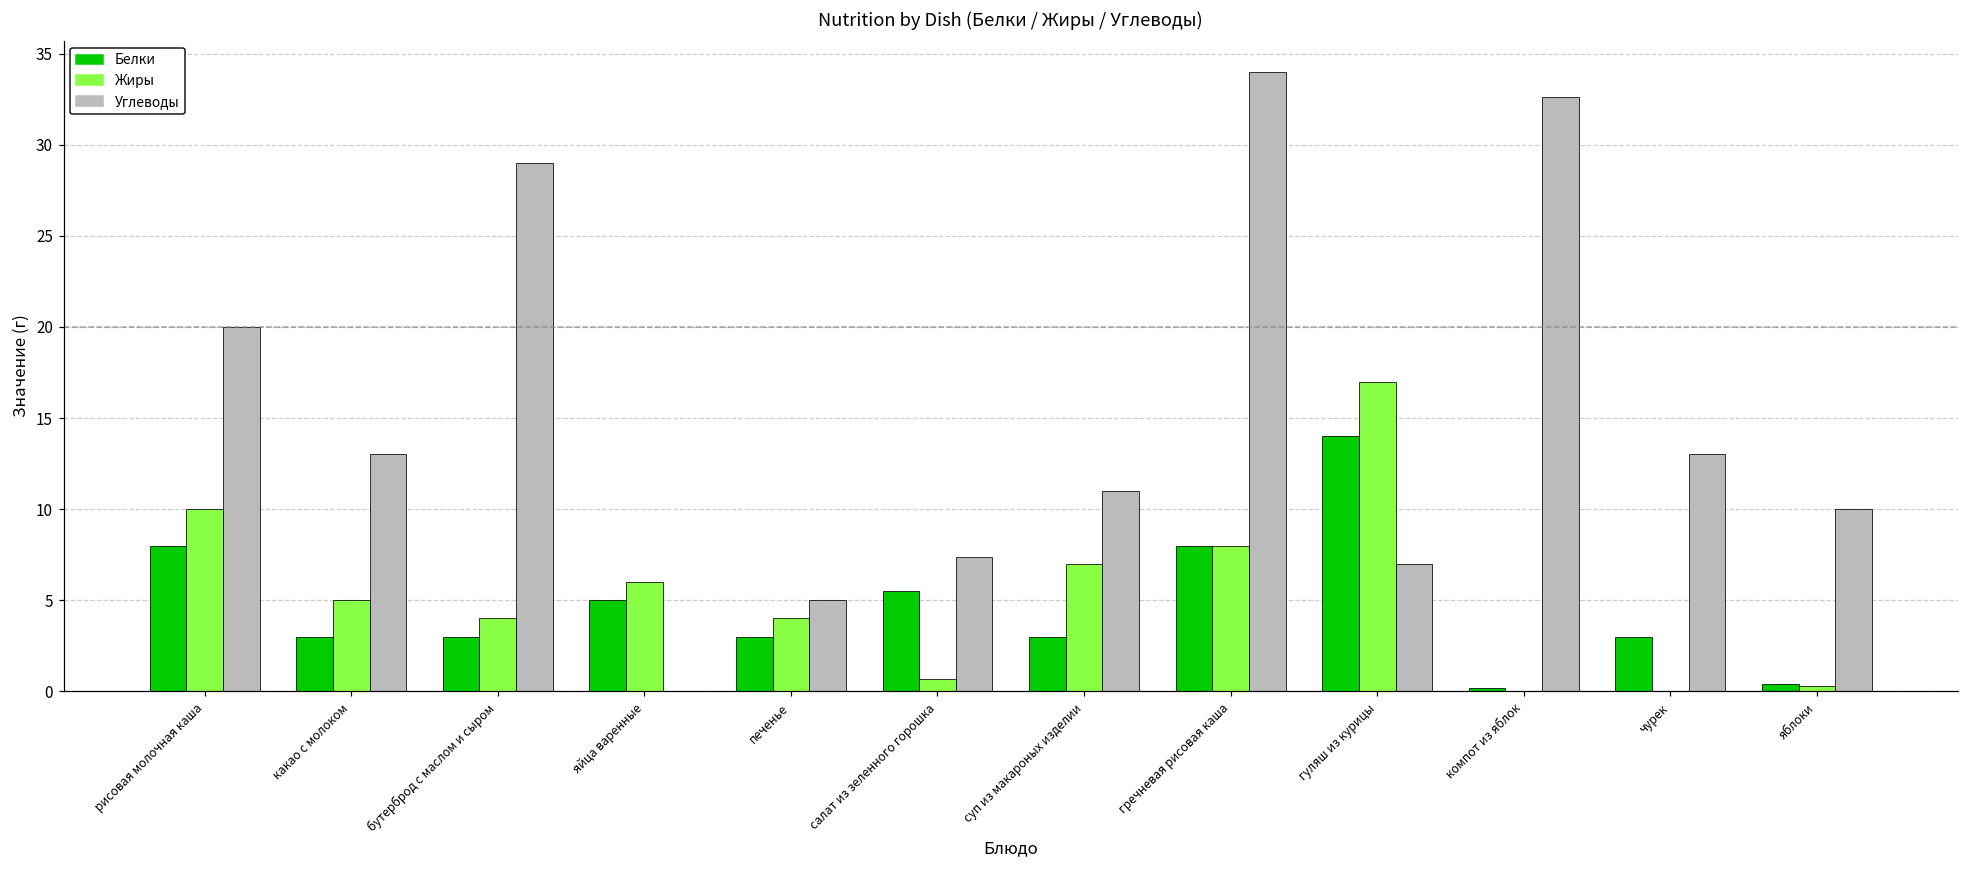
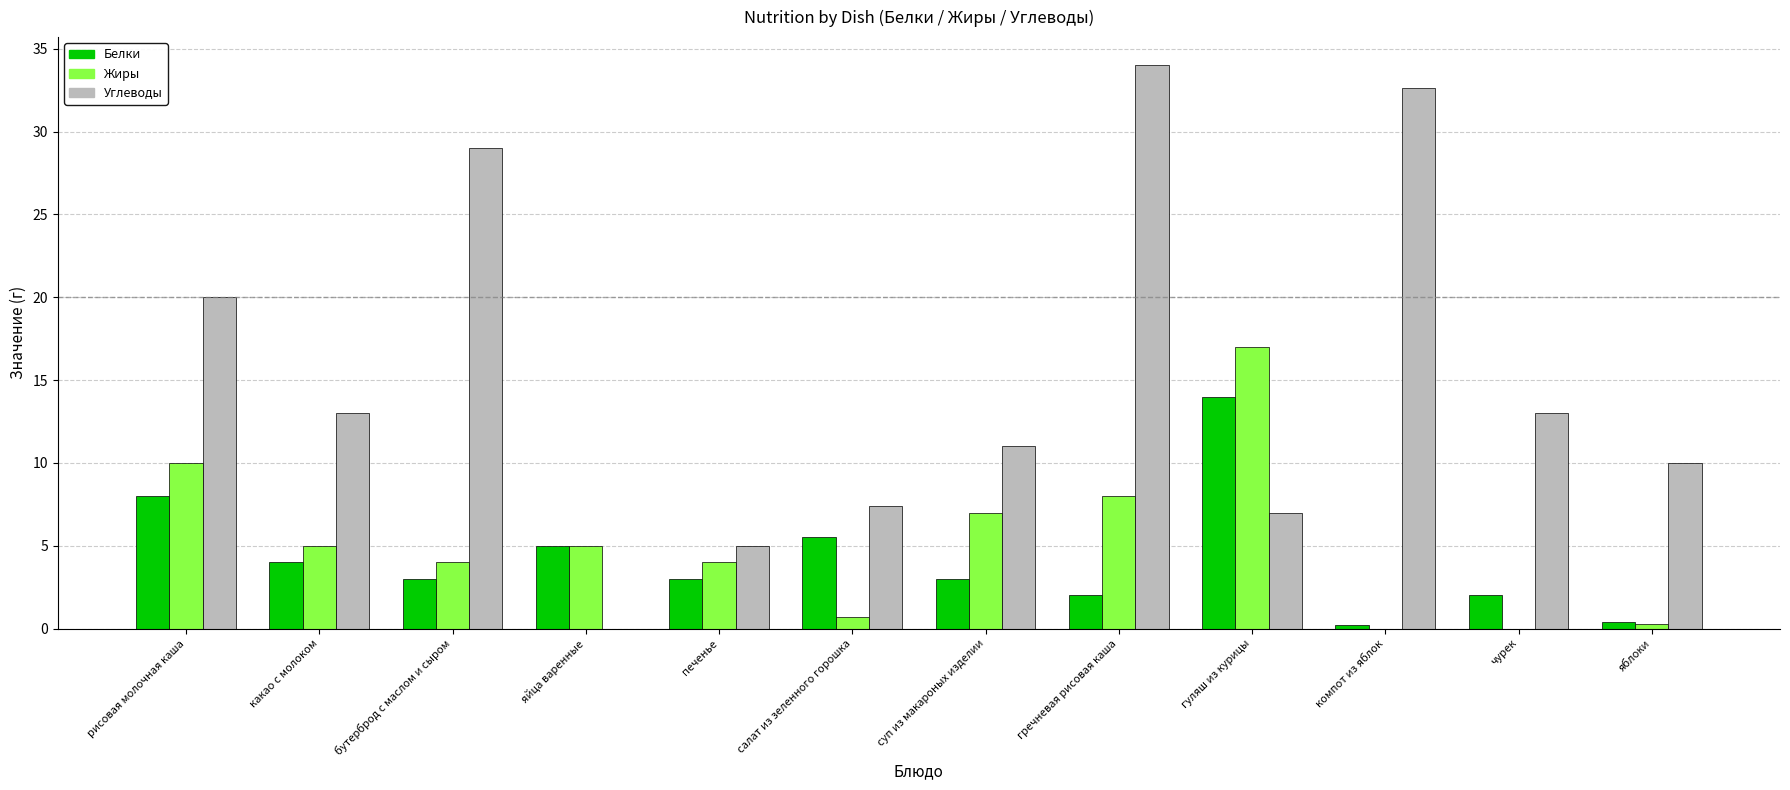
Белки, какао с молоком: 3 -> 4
Жиры, яйца варенные: 6 -> 5
Белки, гречневая рисовая каша: 8 -> 2
Белки, чурек: 3 -> 2
